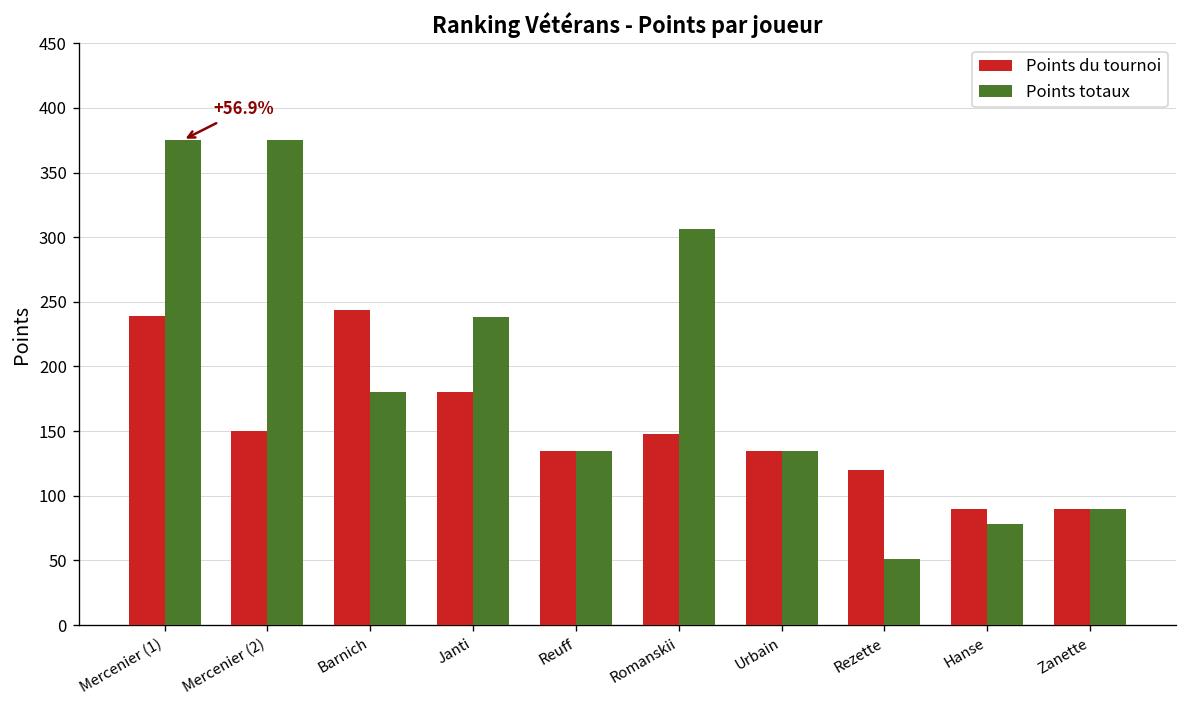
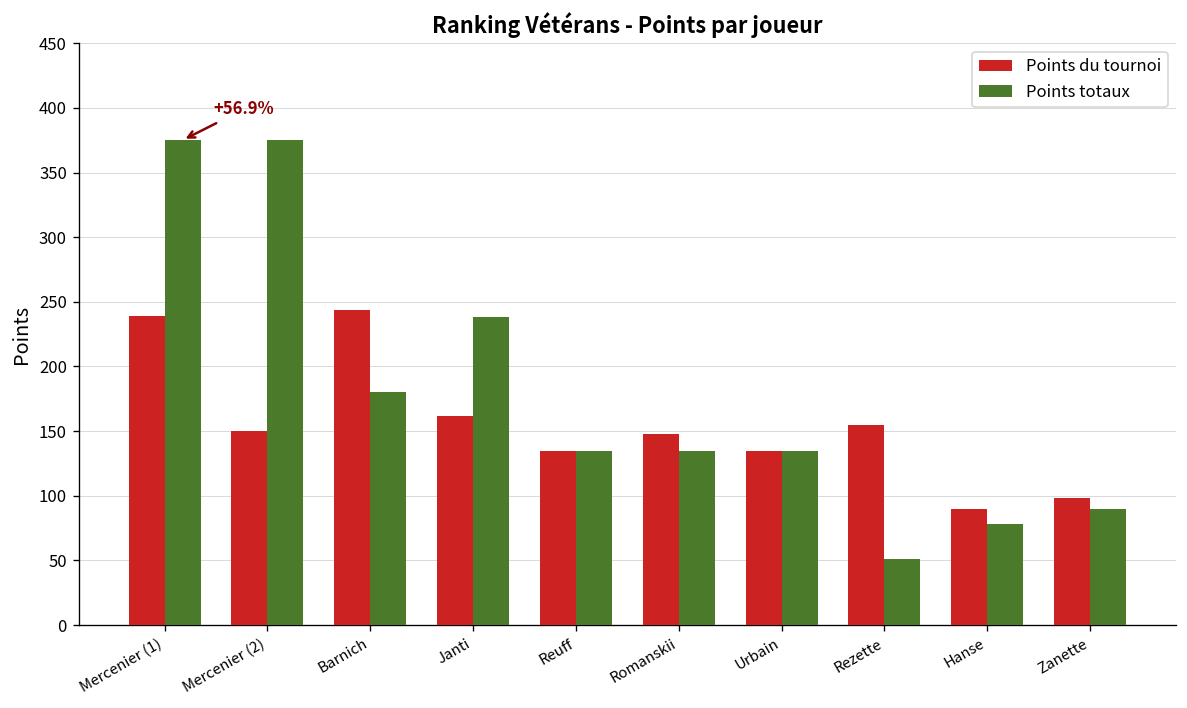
Points du tournoi, Janti: 180 -> 162
Points totaux, Romanskii: 306 -> 135
Points du tournoi, Rezette: 120 -> 155
Points du tournoi, Zanette: 90 -> 98
